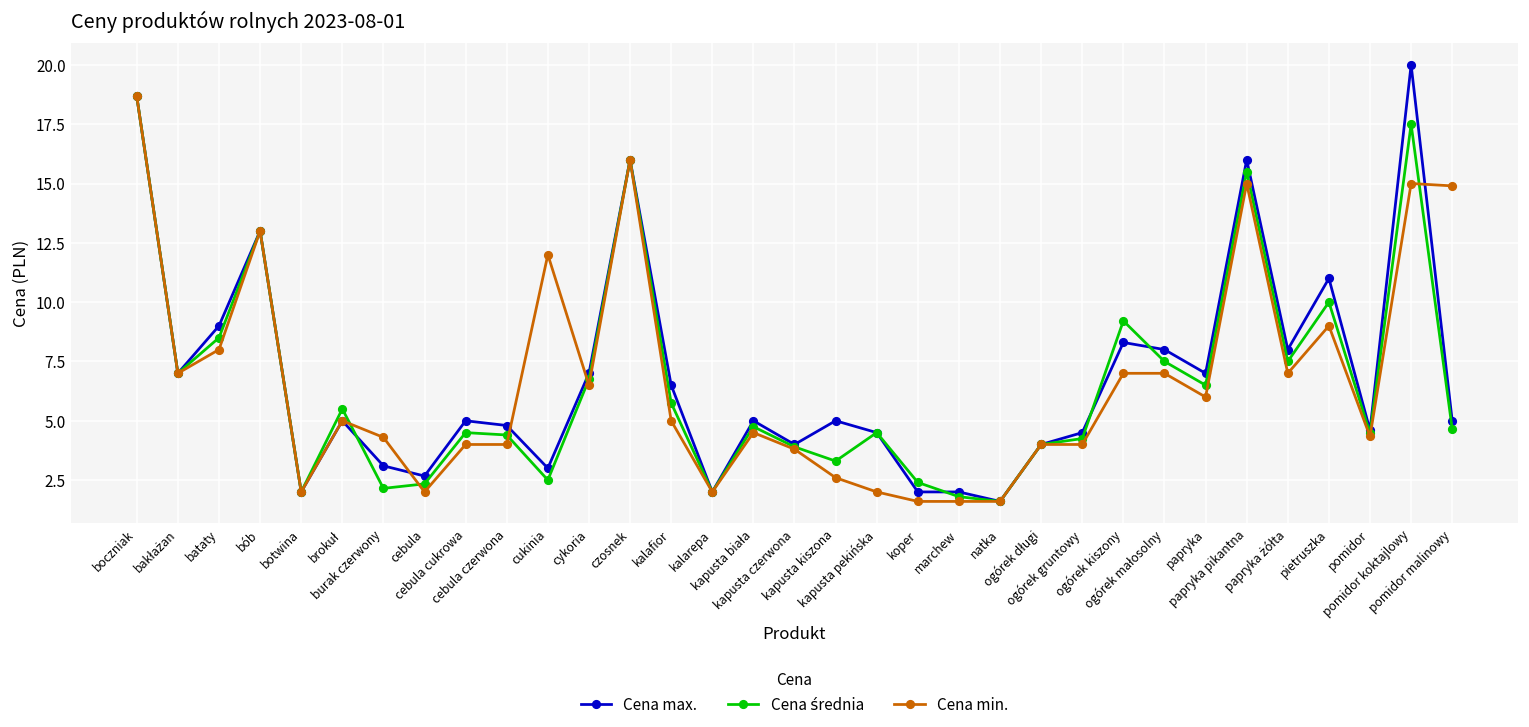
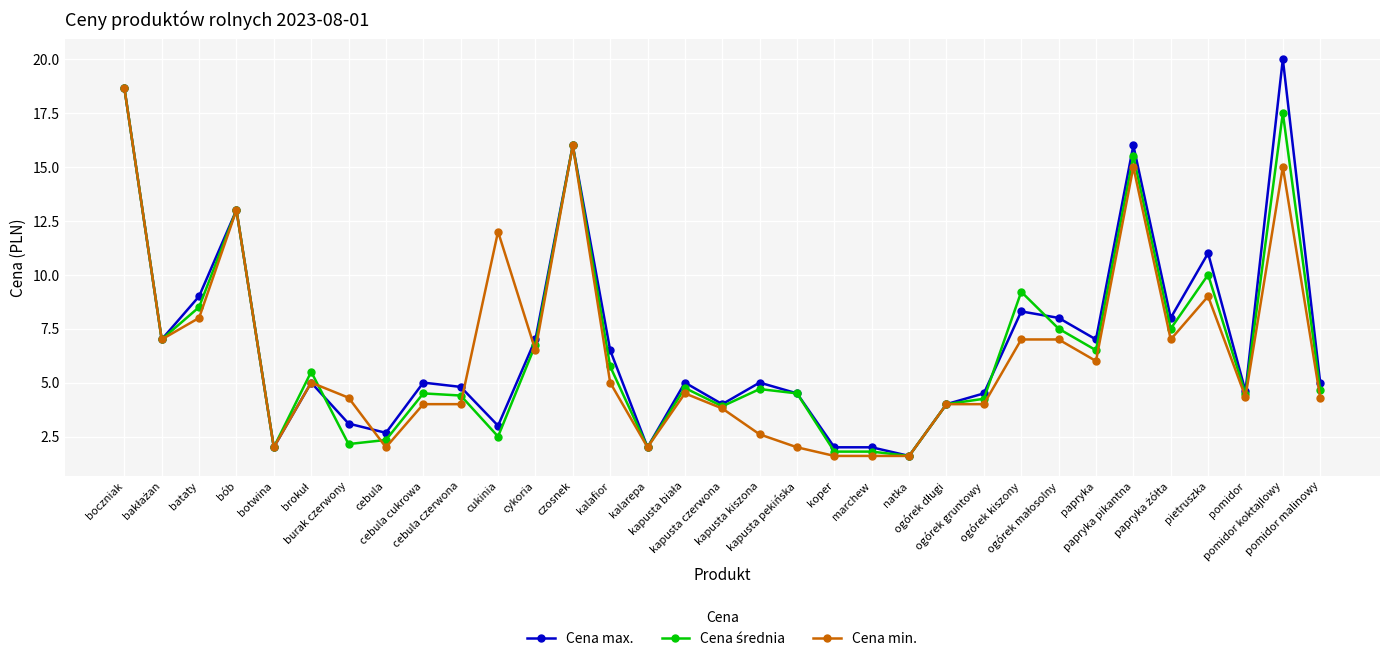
Cena średnia, kapusta kiszona: 3.3 -> 4.7
Cena średnia, koper: 2.4 -> 1.8
Cena min., pomidor malinowy: 14.9 -> 4.3
